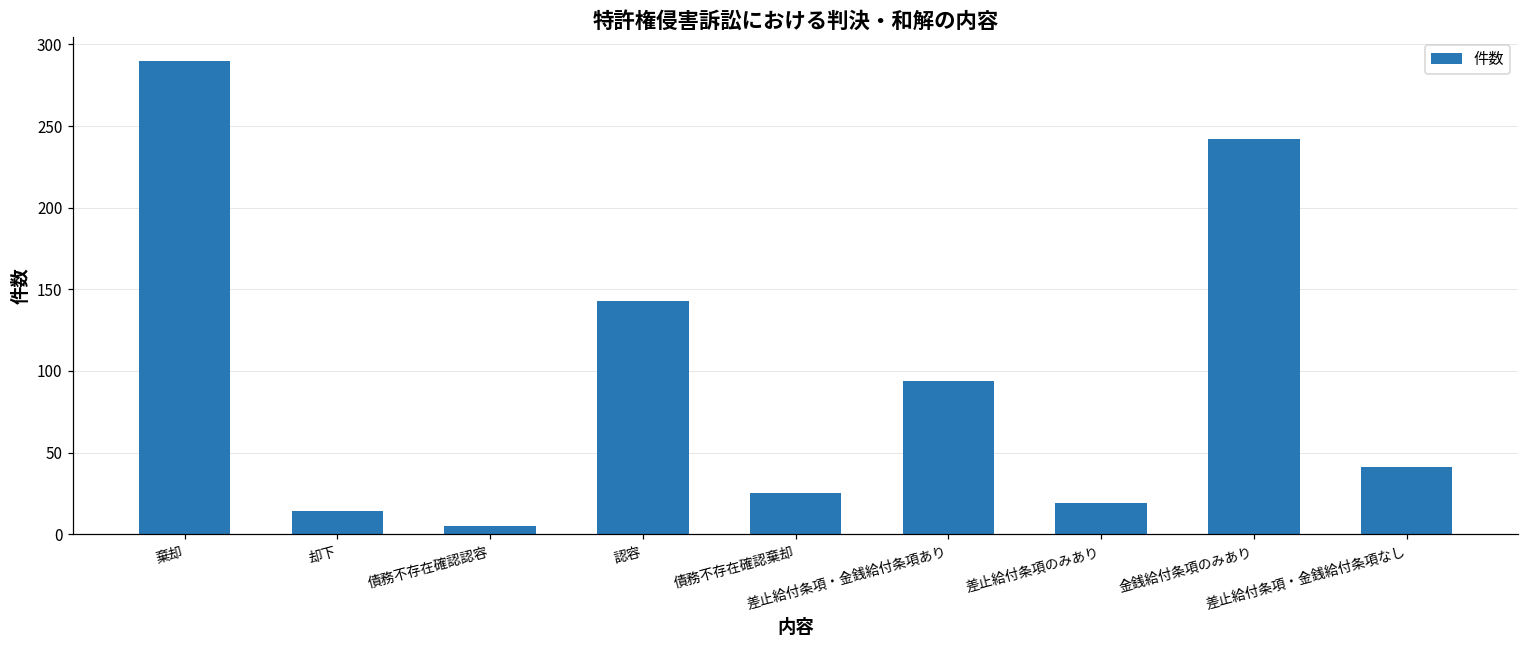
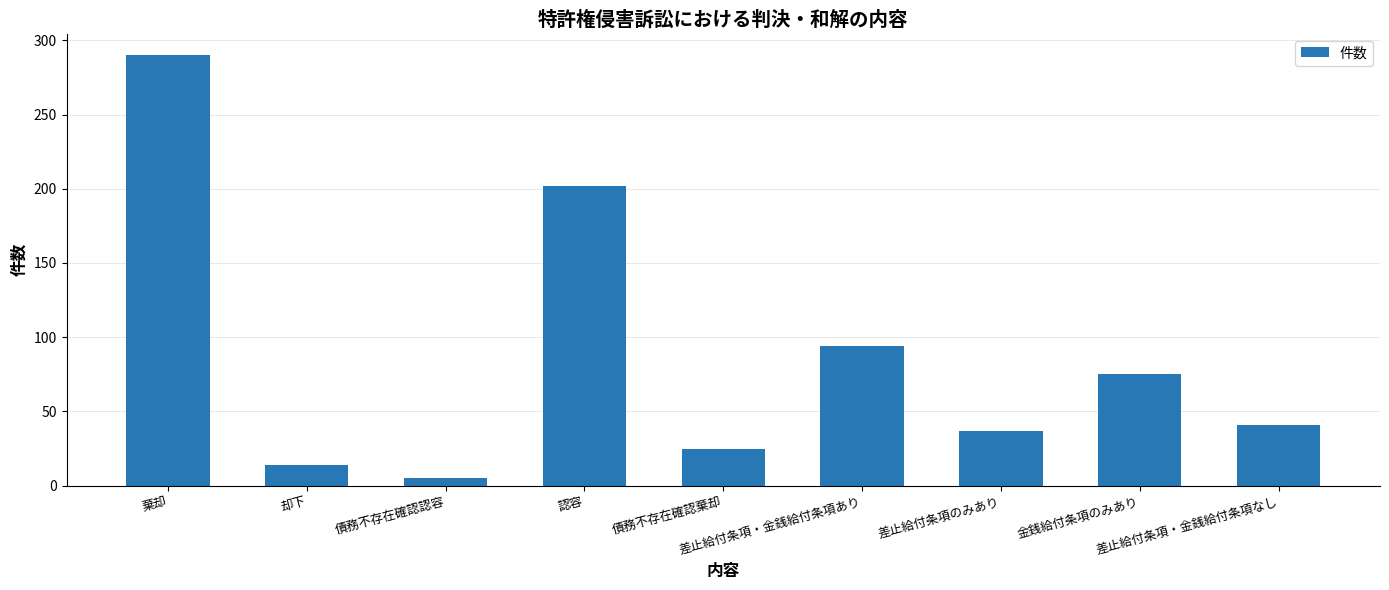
認容: 143 -> 202
差止給付条項のみあり: 19 -> 37
金銭給付条項のみあり: 242 -> 75
